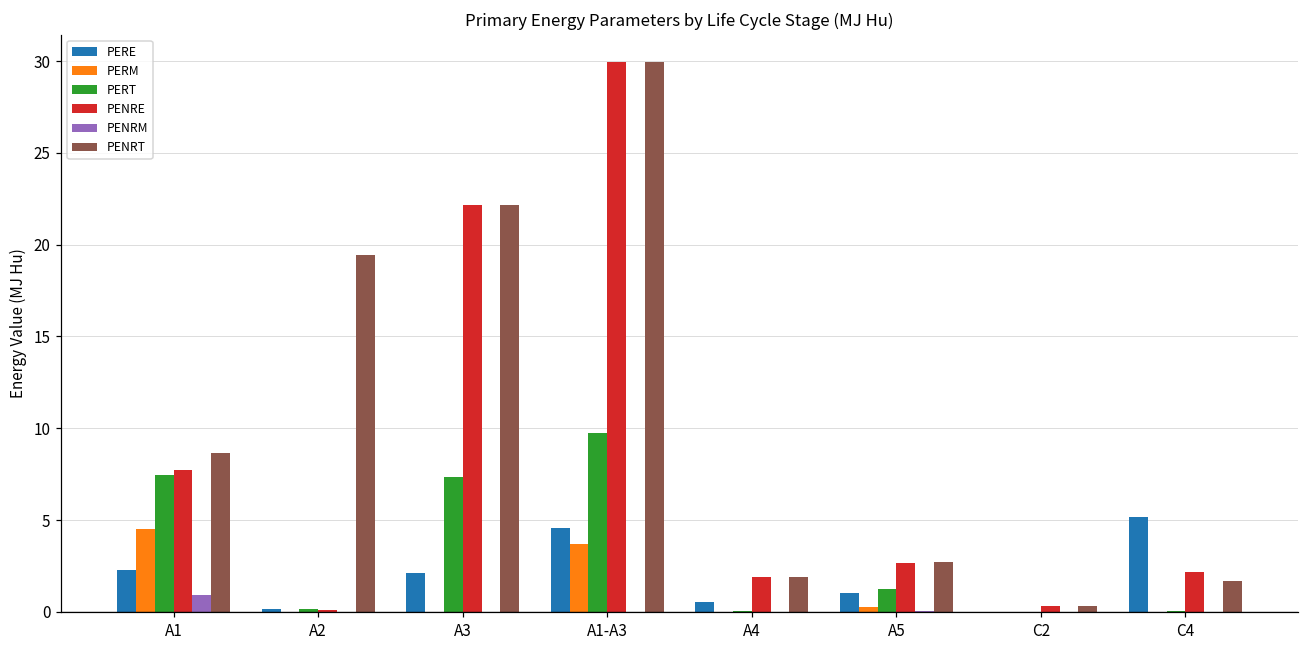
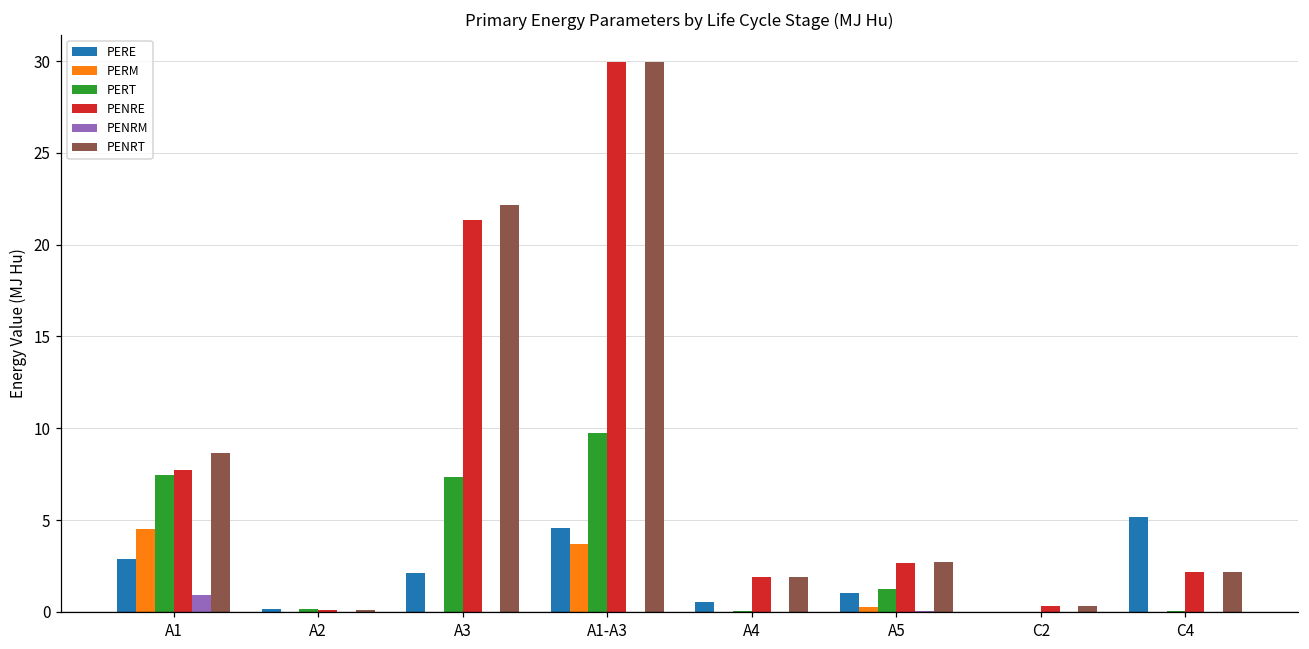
PERE, A1: 2.3 -> 2.9
PENRT, A2: 19.4 -> 0.1
PENRE, A3: 22.2 -> 21.4
PENRT, C4: 1.7 -> 2.2
